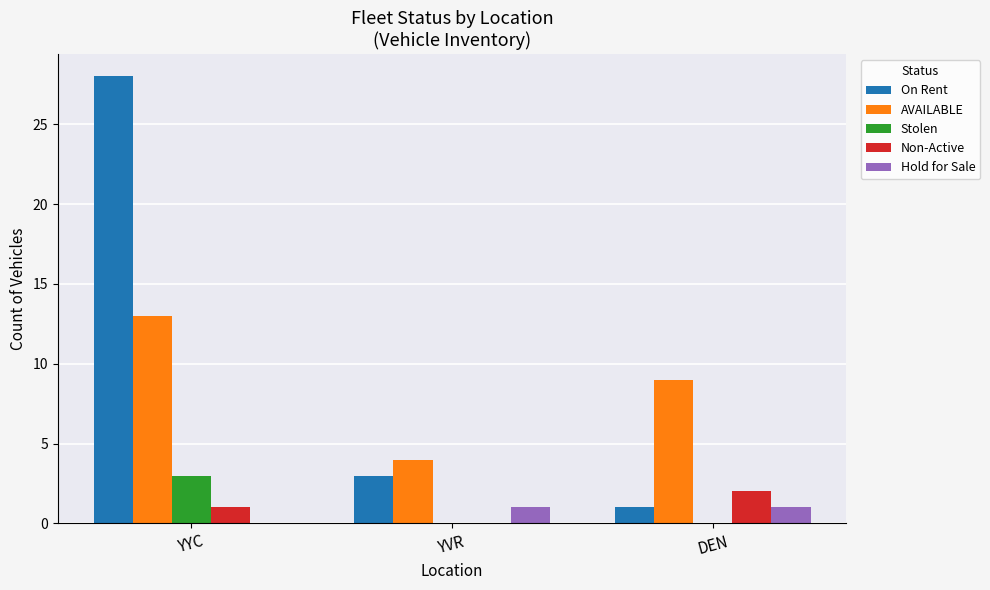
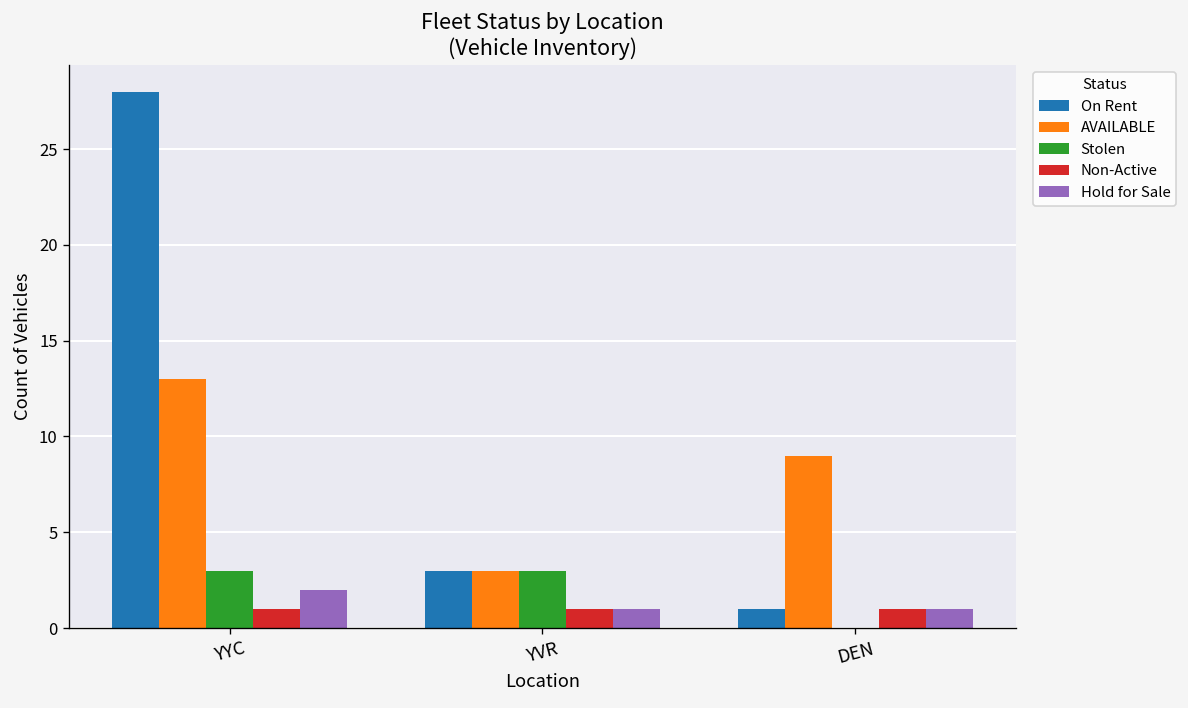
Hold for Sale, YYC: 0 -> 2
AVAILABLE, YVR: 4 -> 3
Stolen, YVR: 0 -> 3
Non-Active, YVR: 0 -> 1
Non-Active, DEN: 2 -> 1
